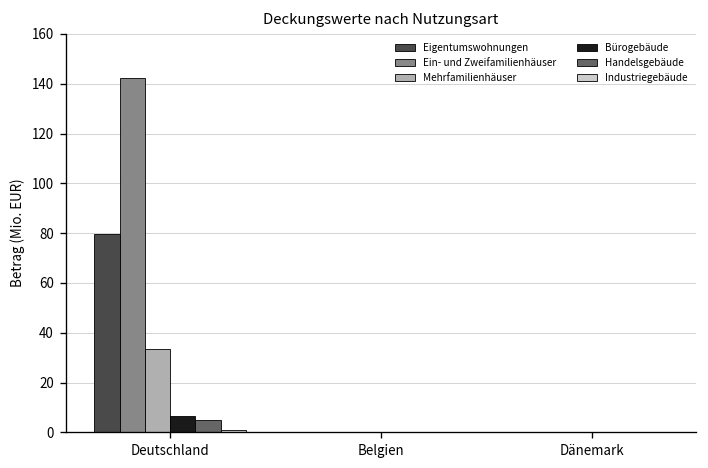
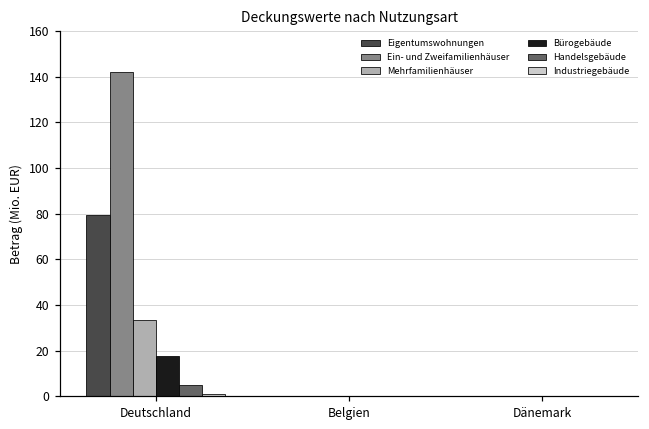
Bürogebäude, Deutschland: 6 -> 18
